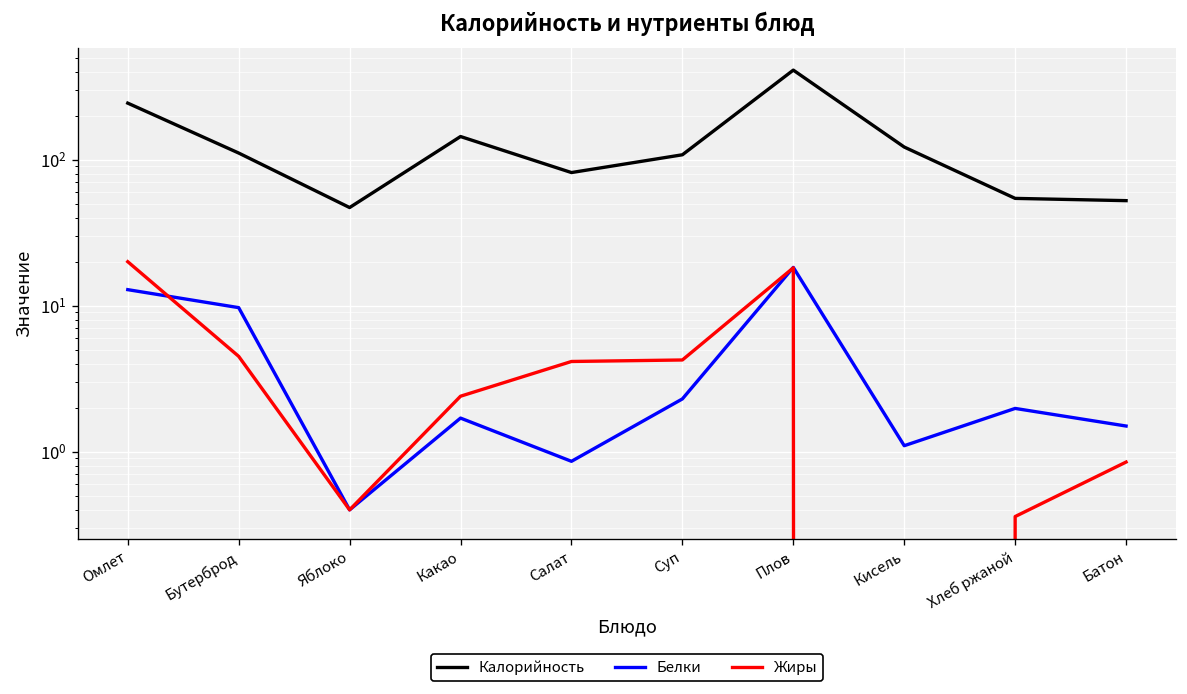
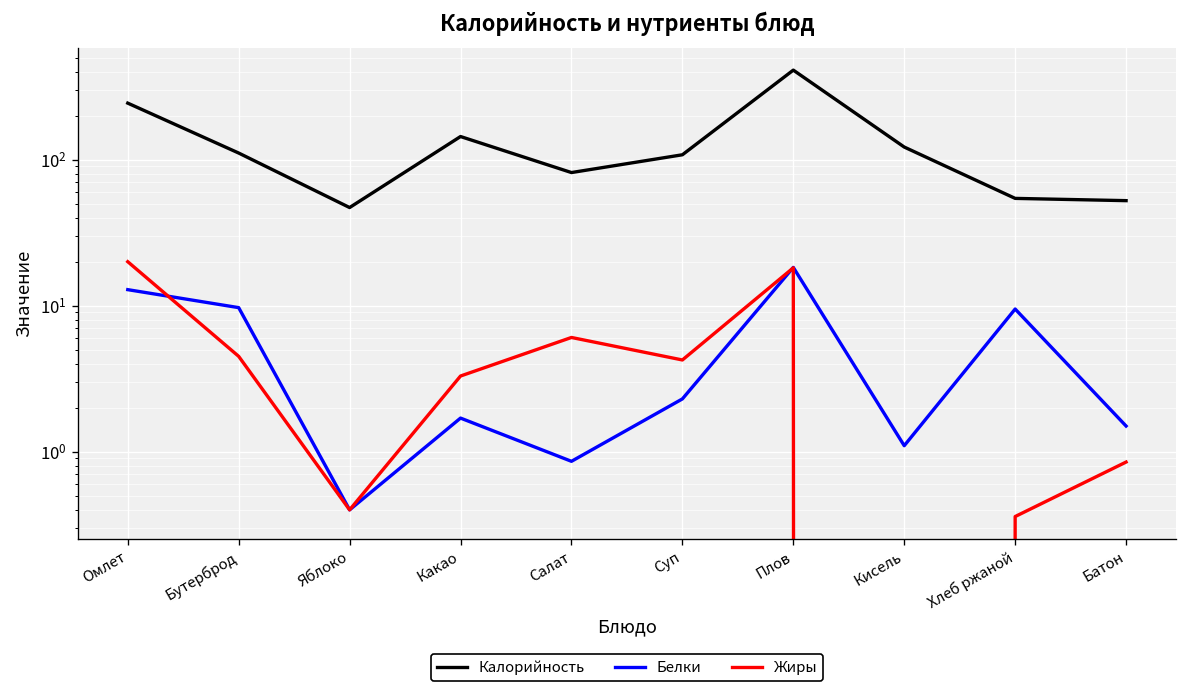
Жиры, Какао: 2.4 -> 3.3
Жиры, Салат: 4.2 -> 6
Белки, Хлеб ржаной: 2.0 -> 9
